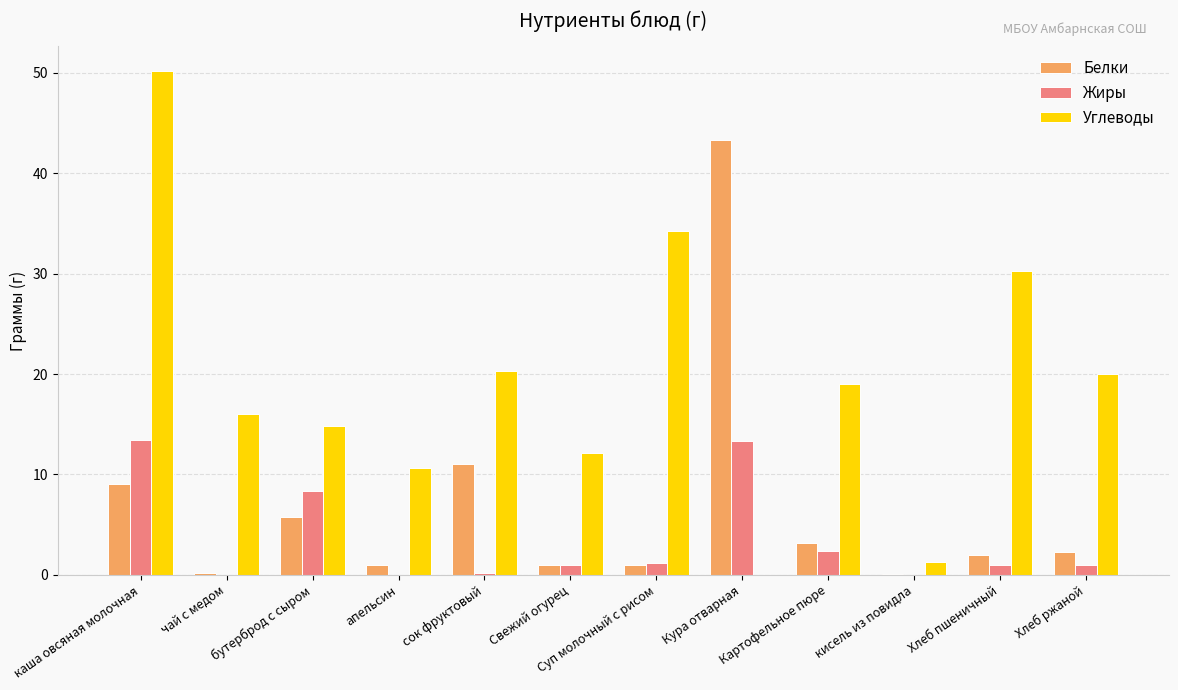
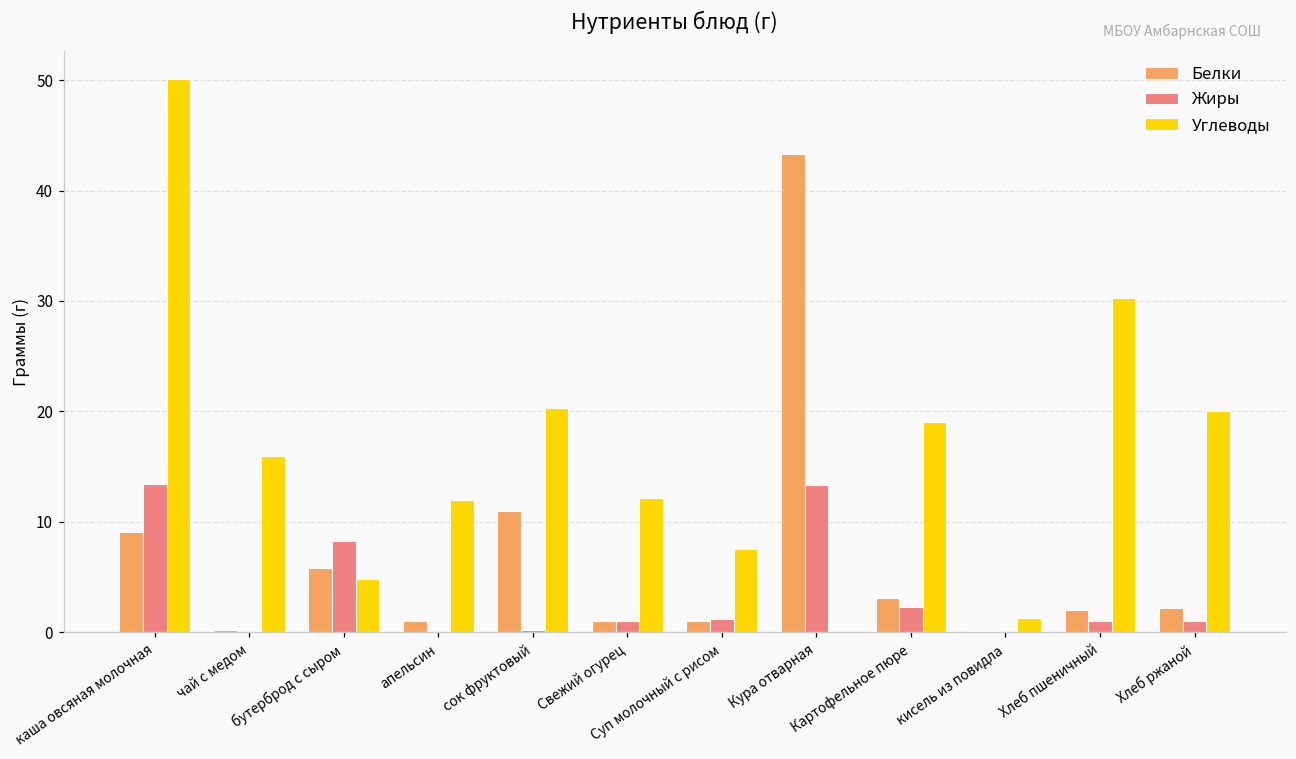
Углеводы, бутерброд с сыром: 14.8 -> 4.8
Углеводы, апельсин: 10.6 -> 12.0
Углеводы, Суп молочный с рисом: 34.3 -> 7.6
